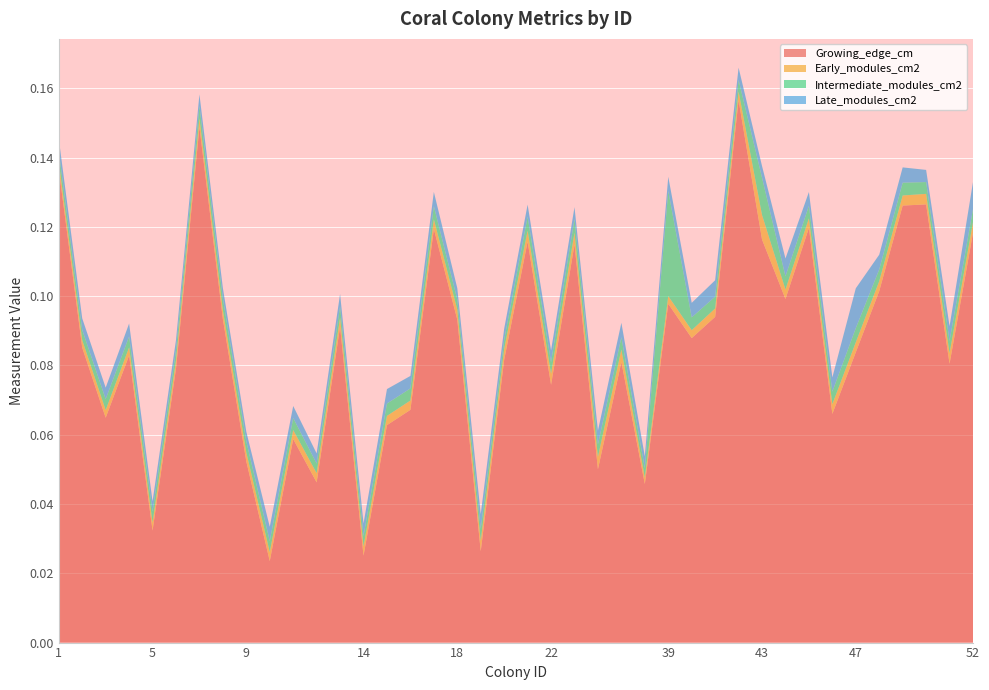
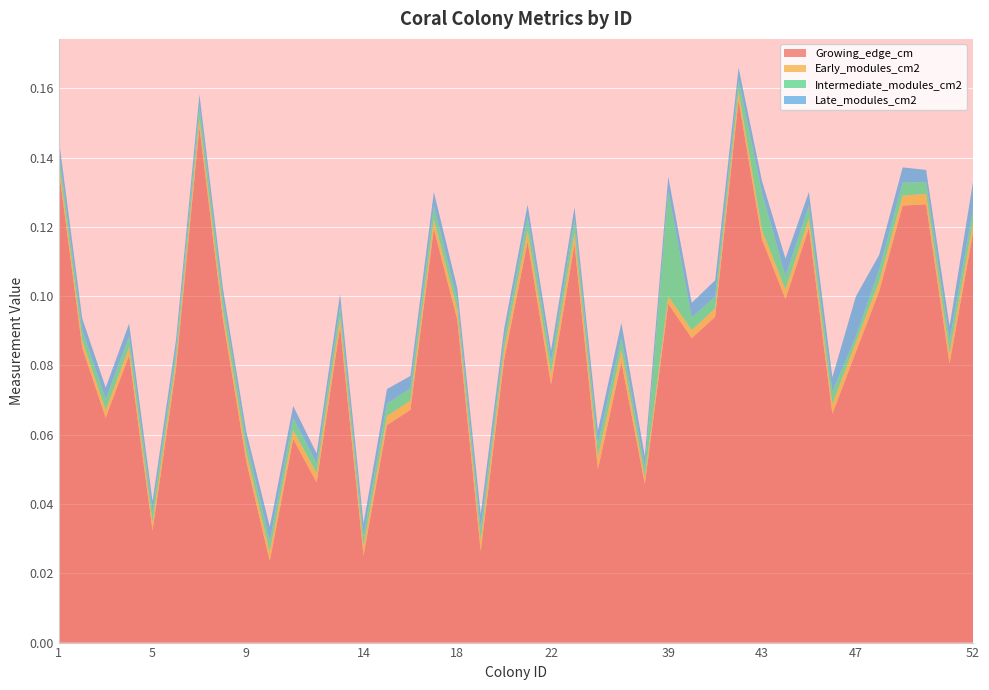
Early_modules_cm2, 43: 0.007 -> 0.003
Intermediate_modules_cm2, 47: 0.004 -> 0.002
